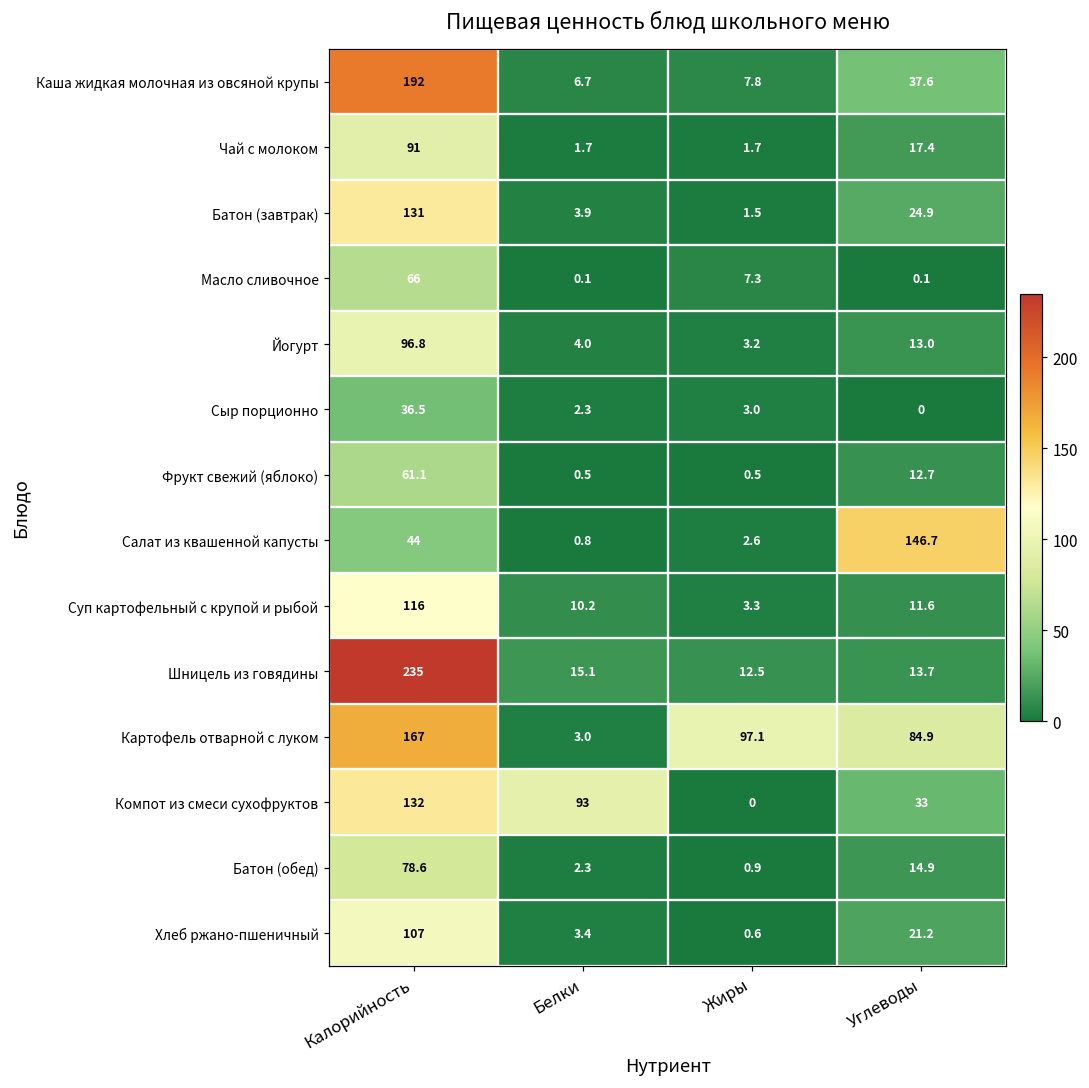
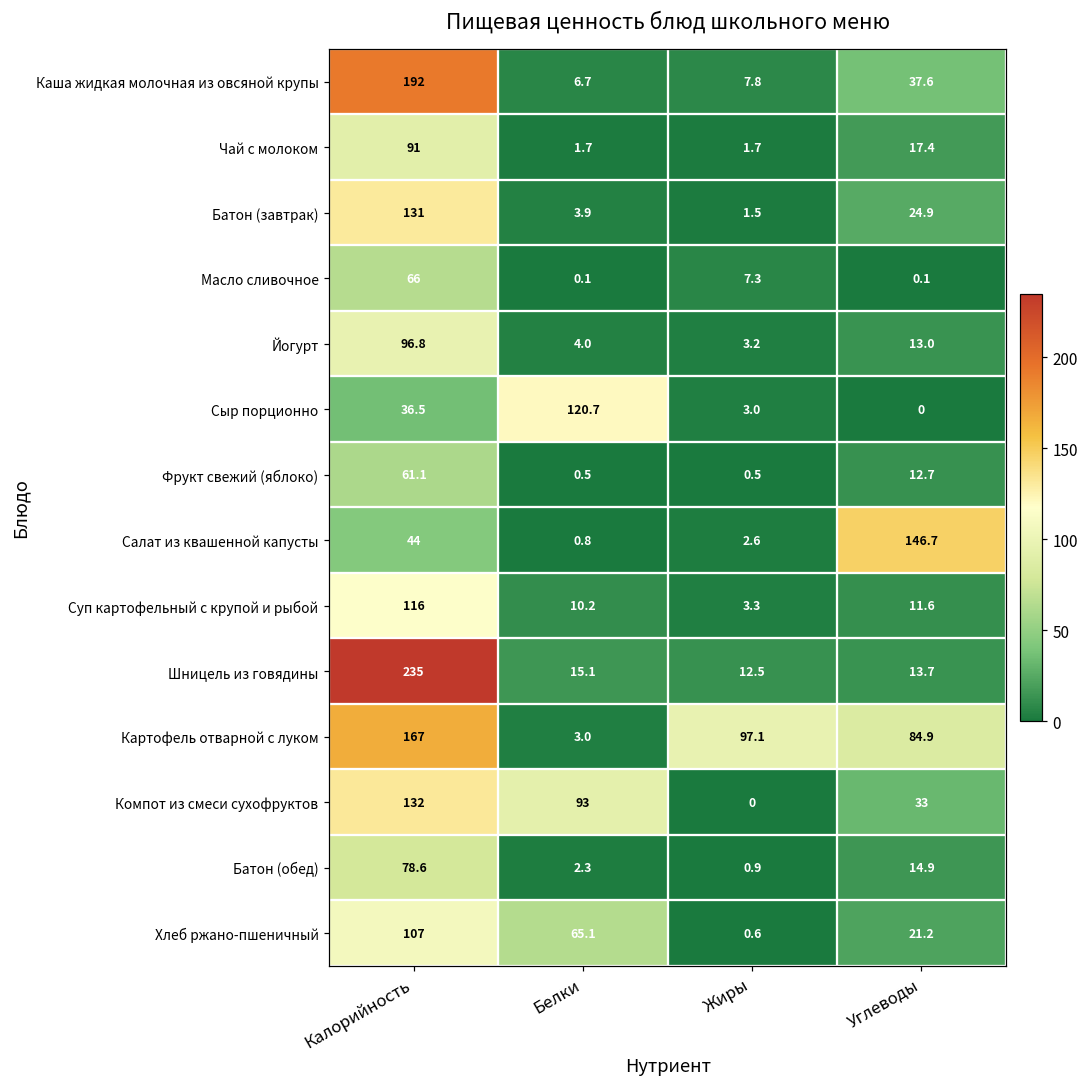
Сыр порционно, Белки: 2.3 -> 120.7
Хлеб ржано-пшеничный, Белки: 3.4 -> 65.1
